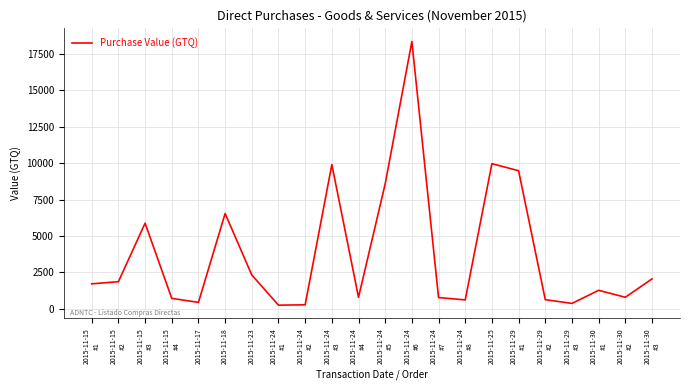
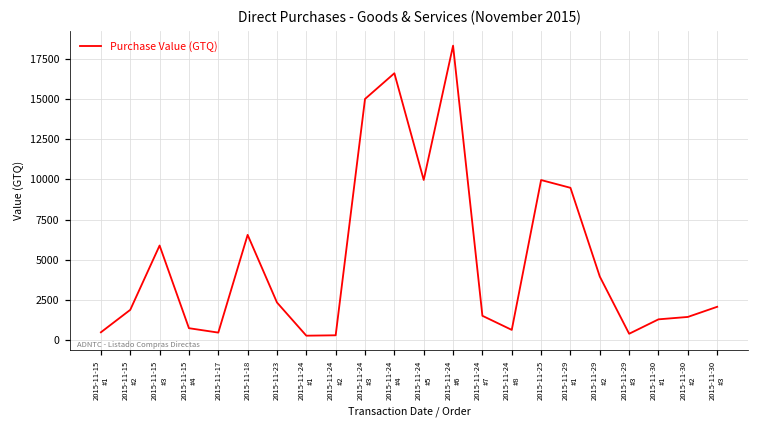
2015-11-15 #1: 1700 -> 500
2015-11-24 #3: 9900 -> 15000
2015-11-24 #4: 800 -> 16600
2015-11-24 #5: 8600 -> 10000
2015-11-24 #7: 800 -> 1500
2015-11-29 #2: 600 -> 3900
2015-11-30 #2: 800 -> 1400
